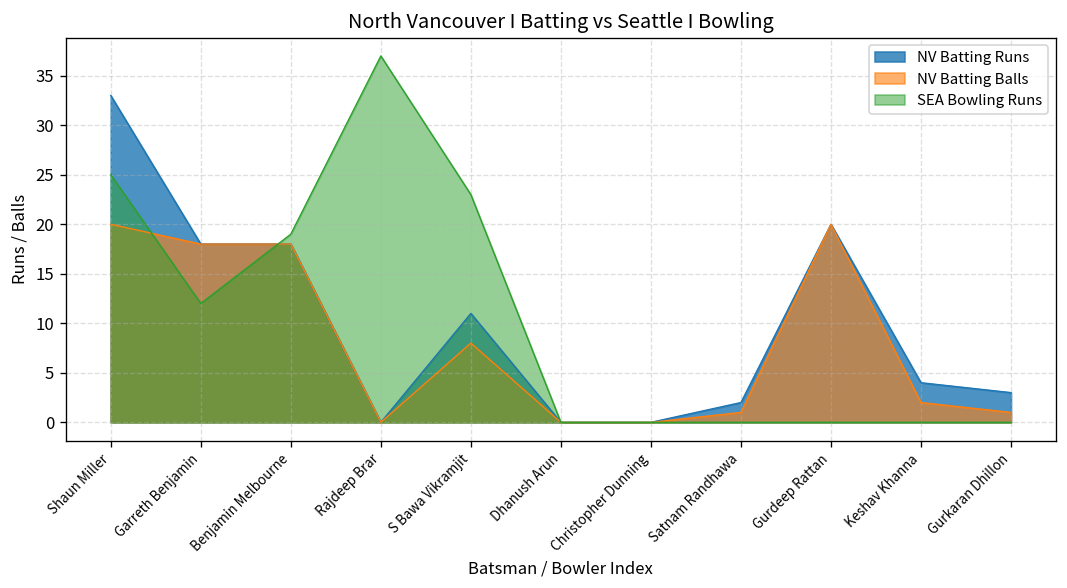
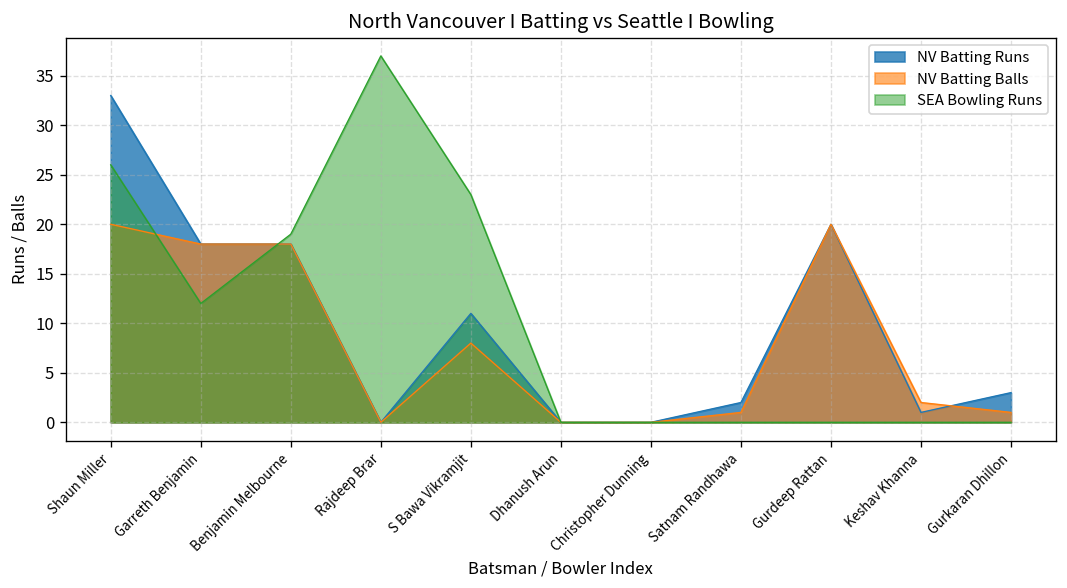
SEA Bowling Runs, Shaun Miller: 25 -> 26
NV Batting Runs, Keshav Khanna: 4 -> 1
